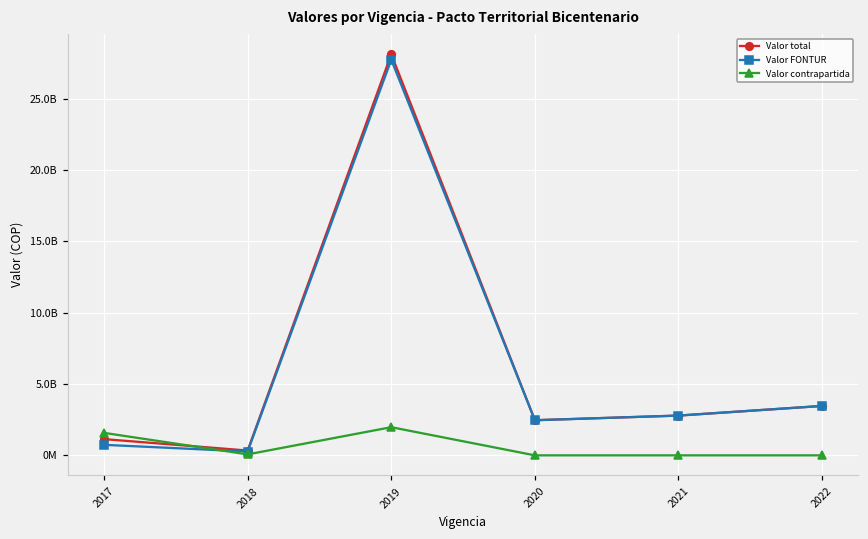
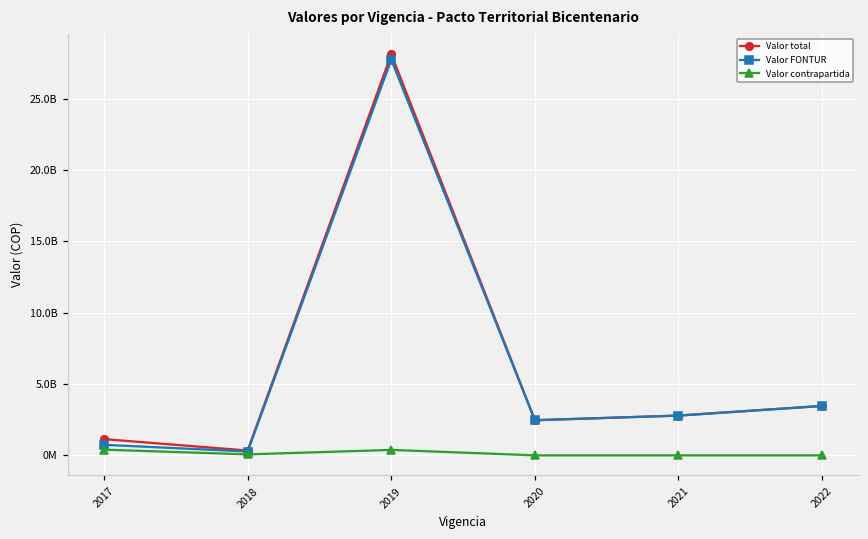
Valor contrapartida, 2017: 1600000000 -> 400000000
Valor contrapartida, 2019: 2000000000 -> 400000000
